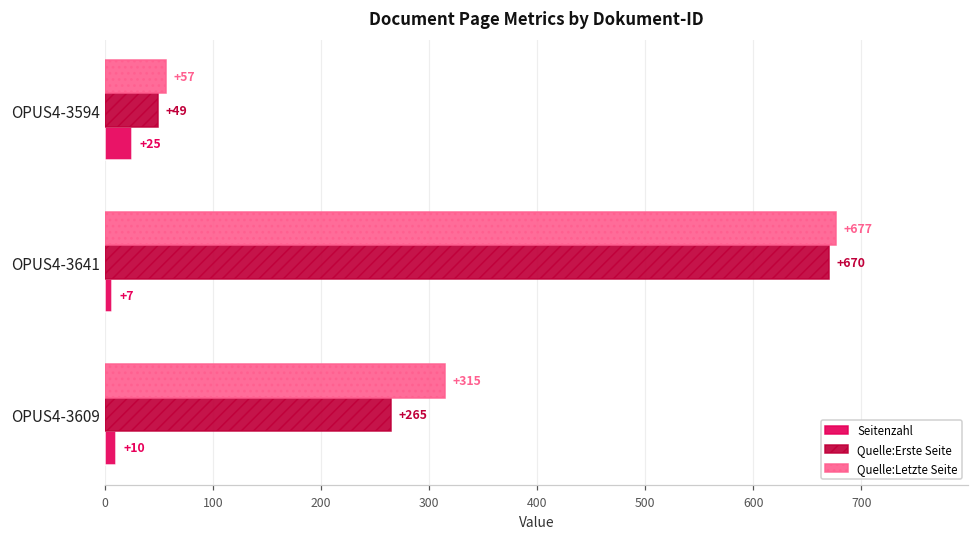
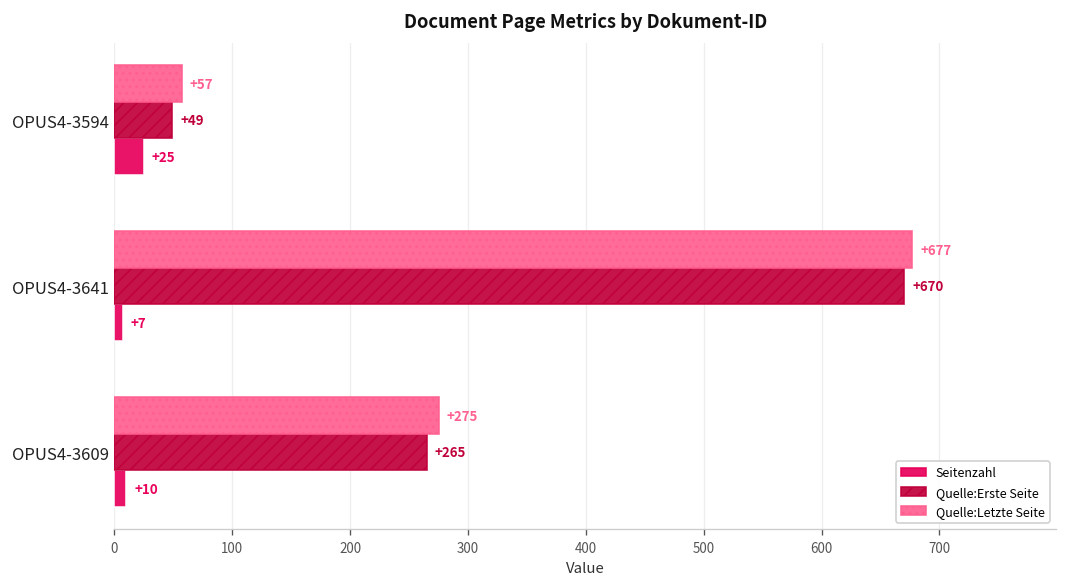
Quelle:Letzte Seite, OPUS4-3609: +315 -> +275
